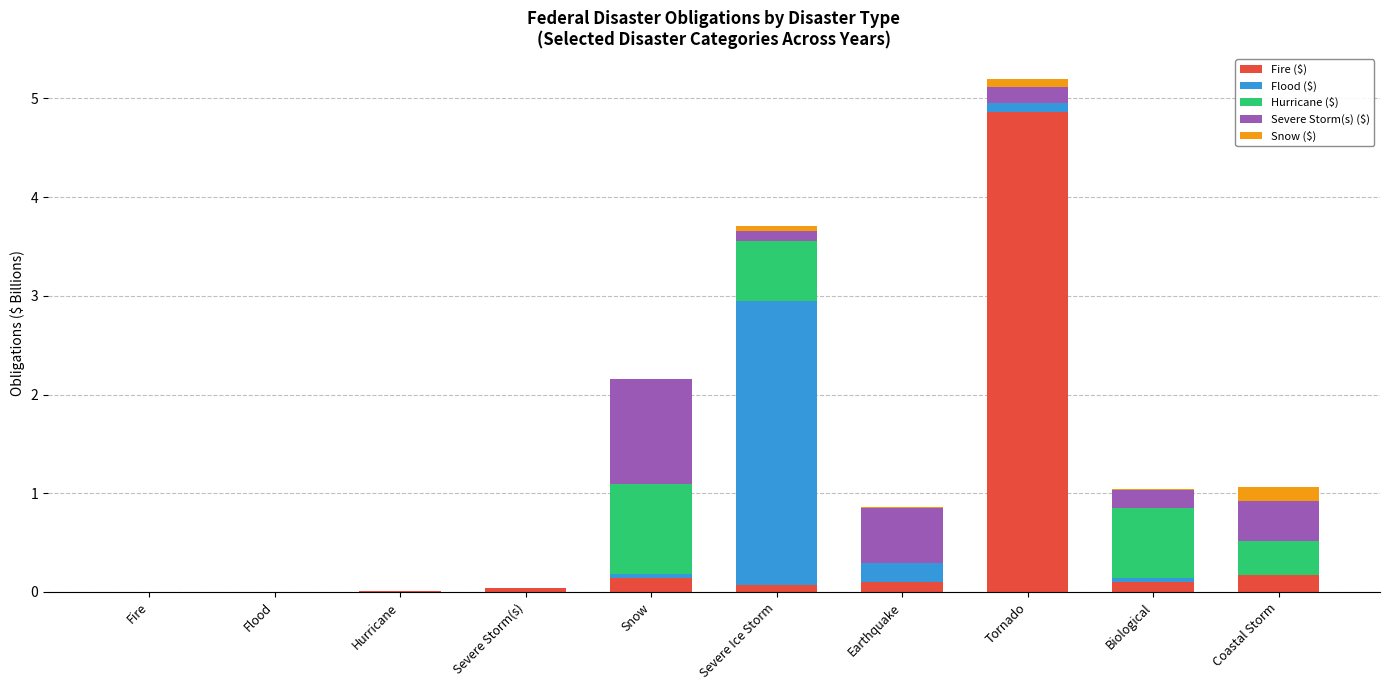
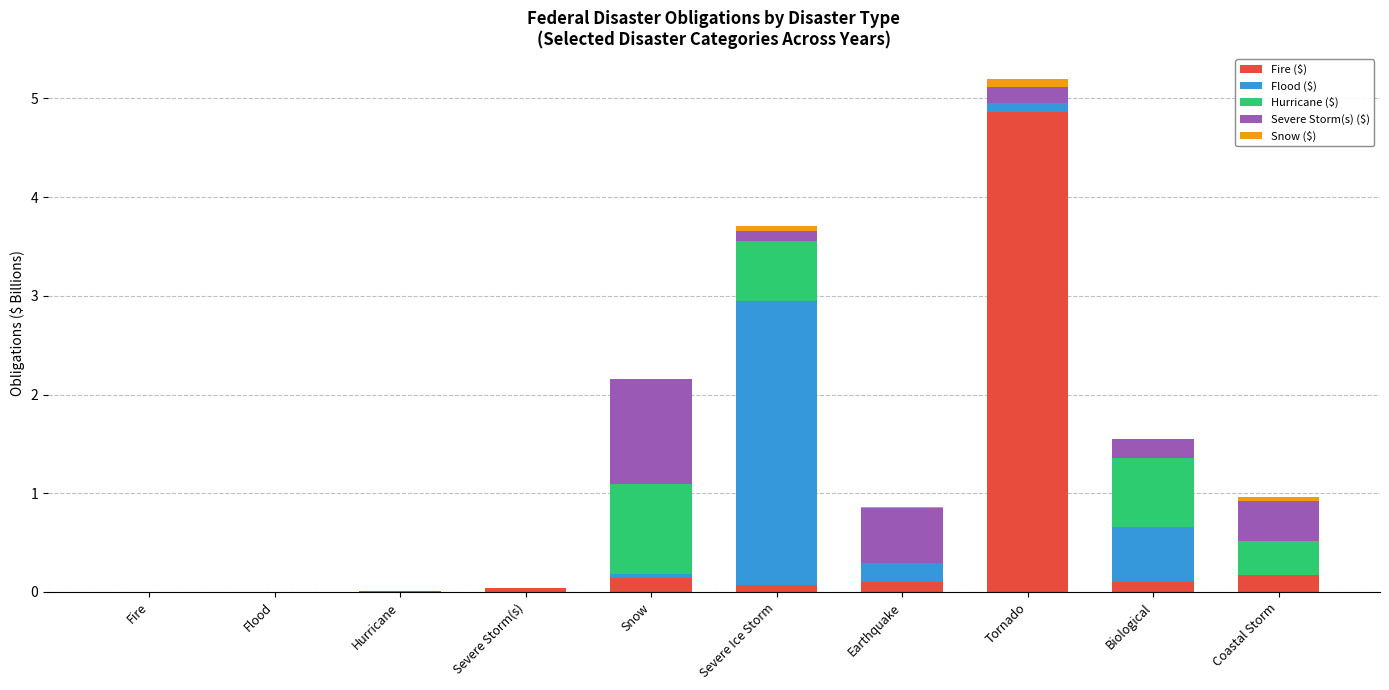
Flood ($), Biological: 0.0 -> 0.6
Snow ($), Coastal Storm: 0.1 -> 0.0
